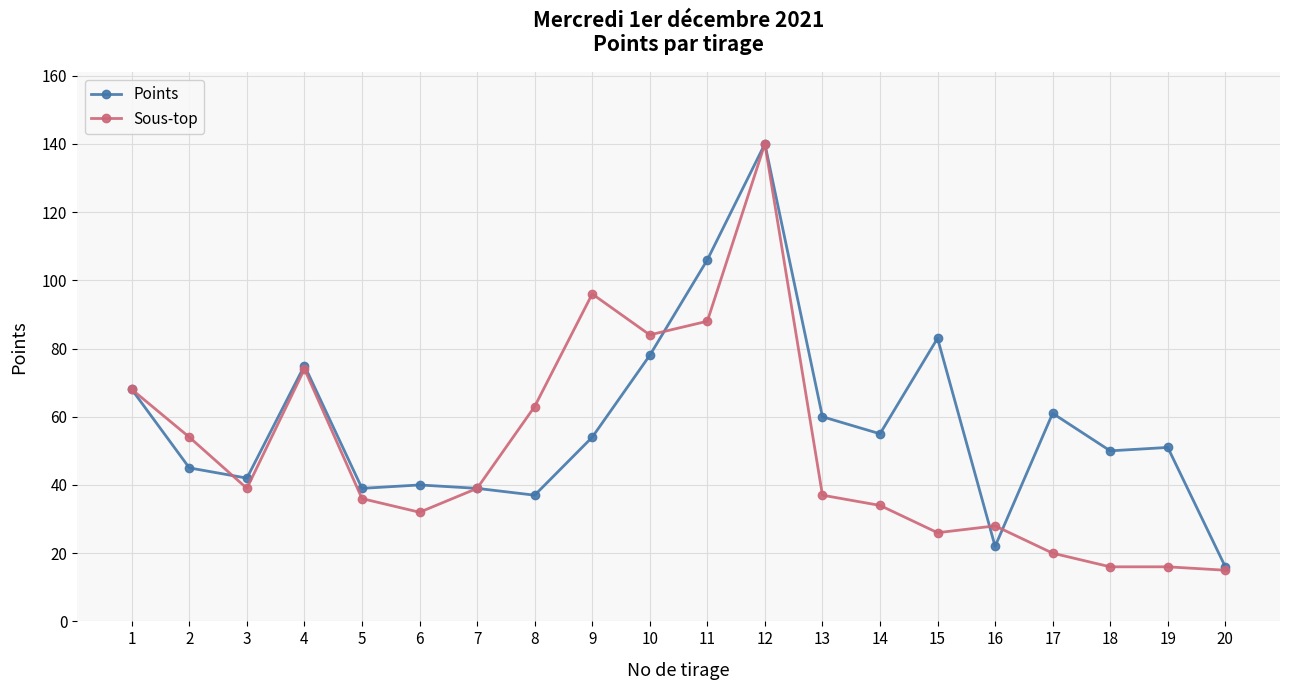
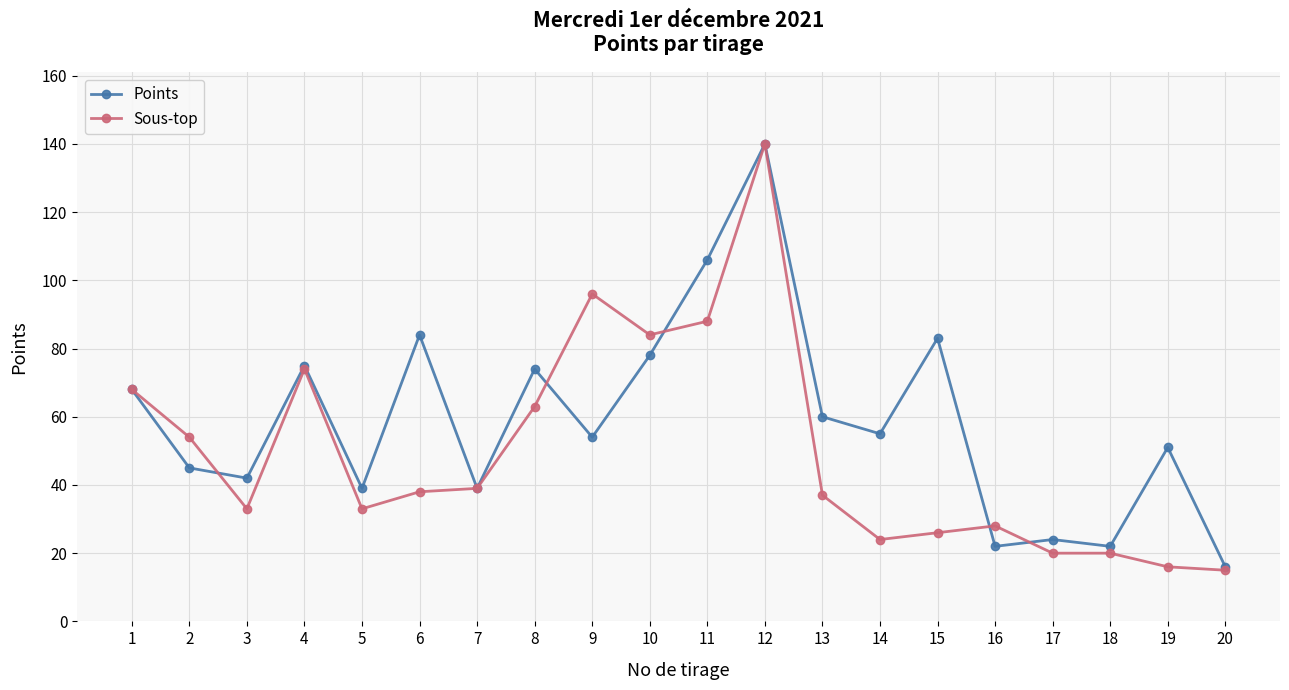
Sous-top, 3: 39 -> 33
Sous-top, 5: 36 -> 33
Points, 6: 40 -> 84
Sous-top, 6: 32 -> 38
Points, 8: 37 -> 74
Sous-top, 14: 34 -> 24
Points, 17: 61 -> 24
Points, 18: 50 -> 22
Sous-top, 18: 16 -> 20
